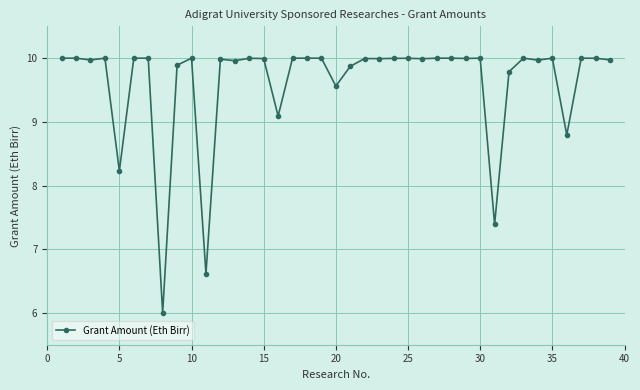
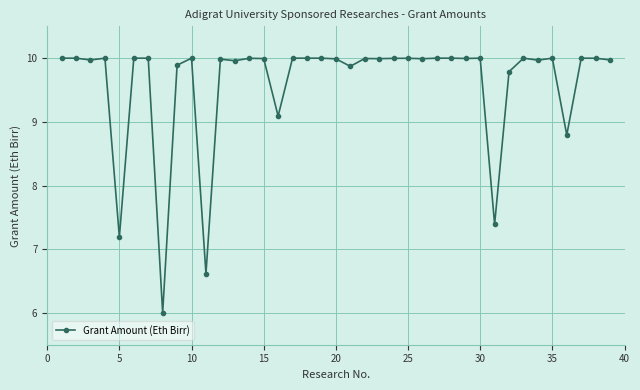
5: 8.2 -> 7.2
20: 9.6 -> 10.0
